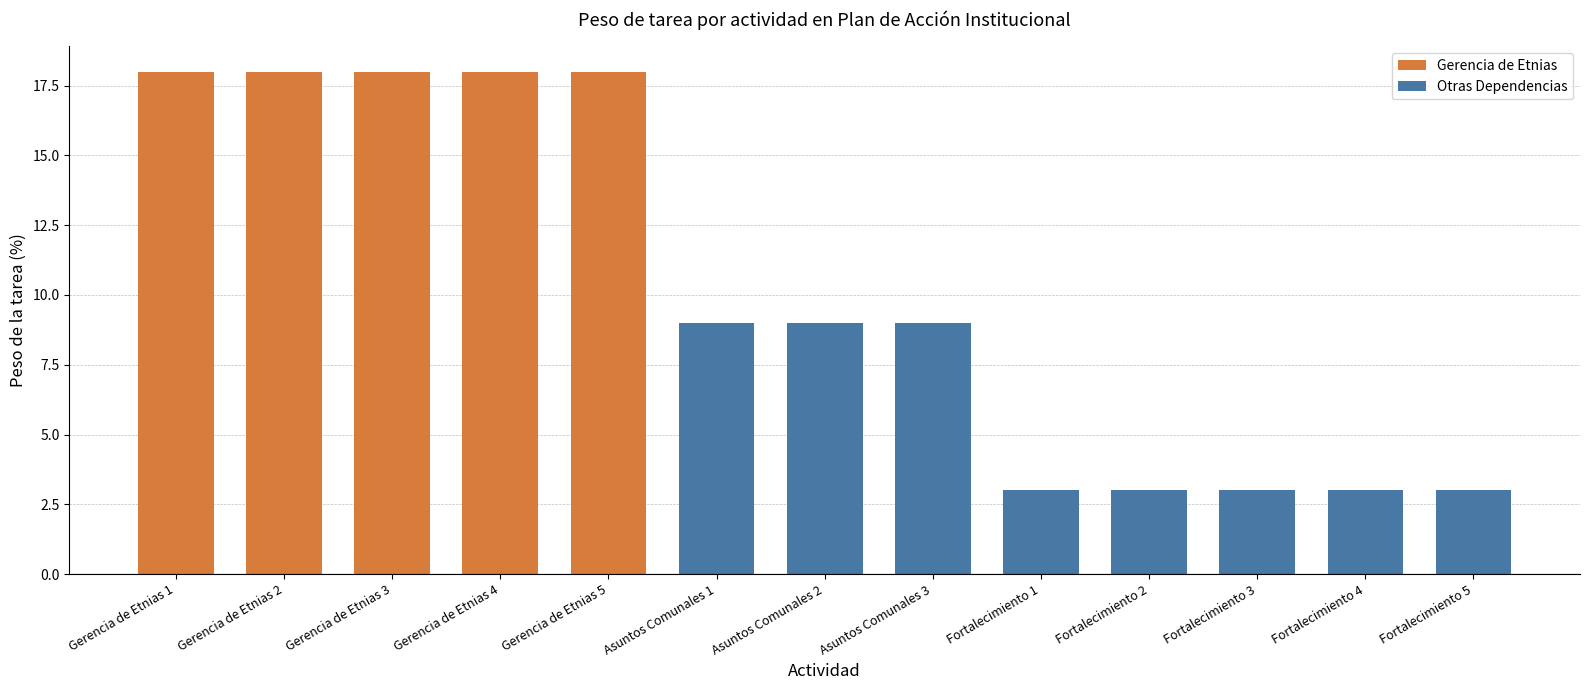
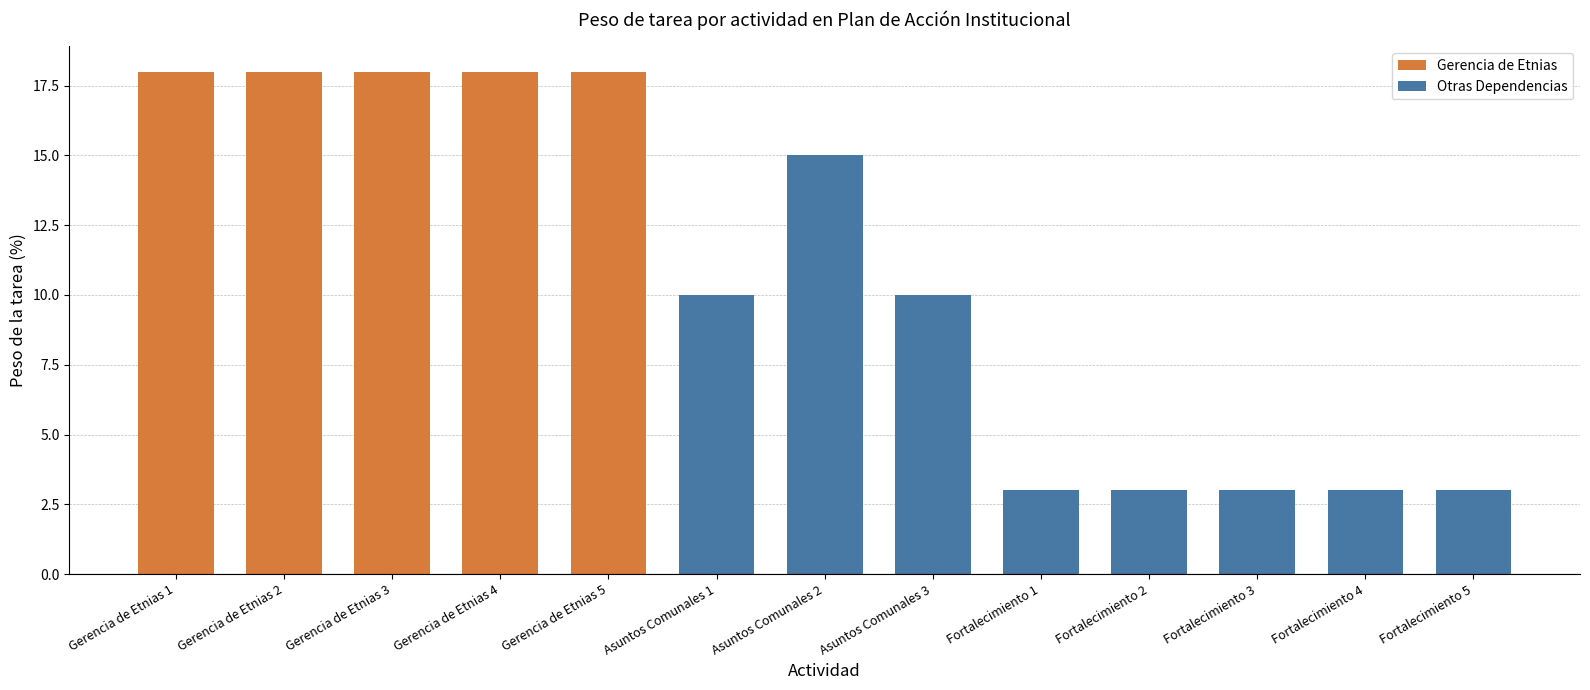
Asuntos Comunales 1: 9.0 -> 10.0
Asuntos Comunales 2: 9.0 -> 15.0
Asuntos Comunales 3: 9.0 -> 10.0
